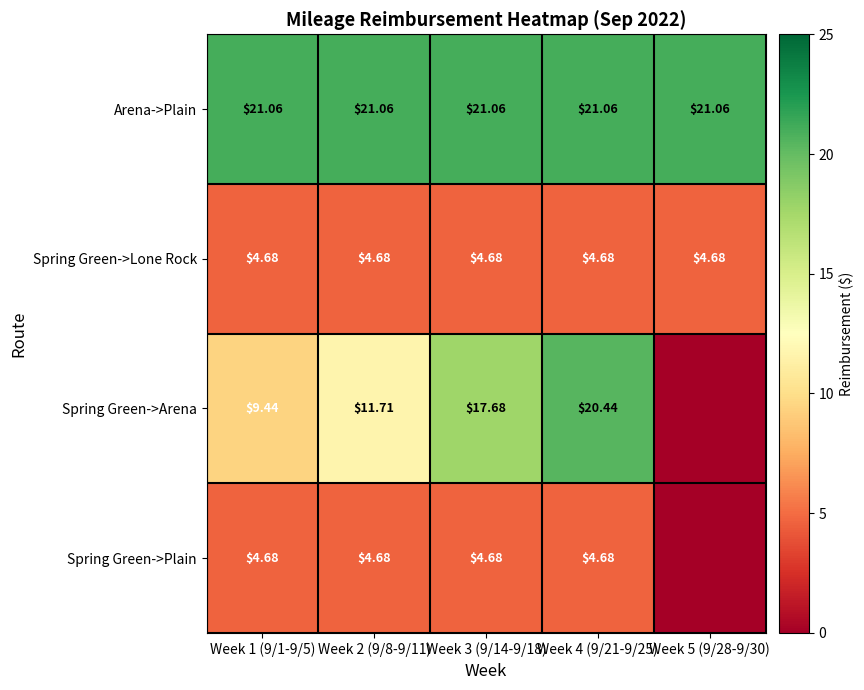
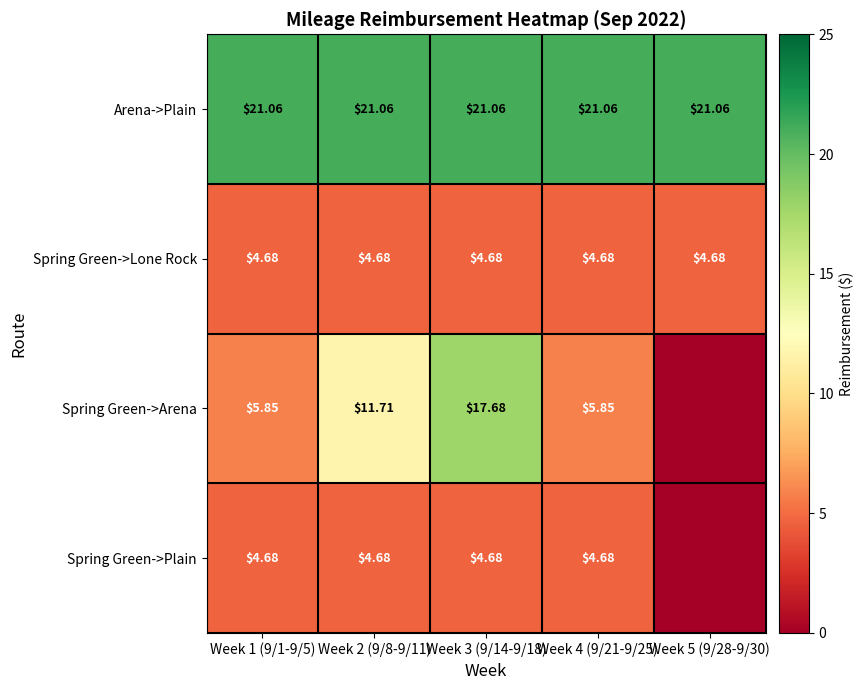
Spring Green->Arena, Week 1 (9/1-9/5): $9.44 -> $5.85
Spring Green->Arena, Week 4 (9/21-9/25): $20.44 -> $5.85
